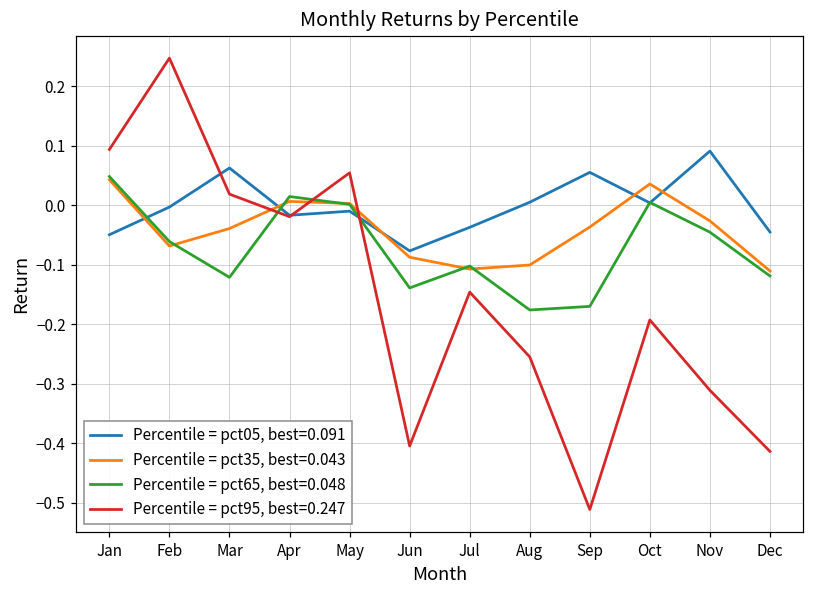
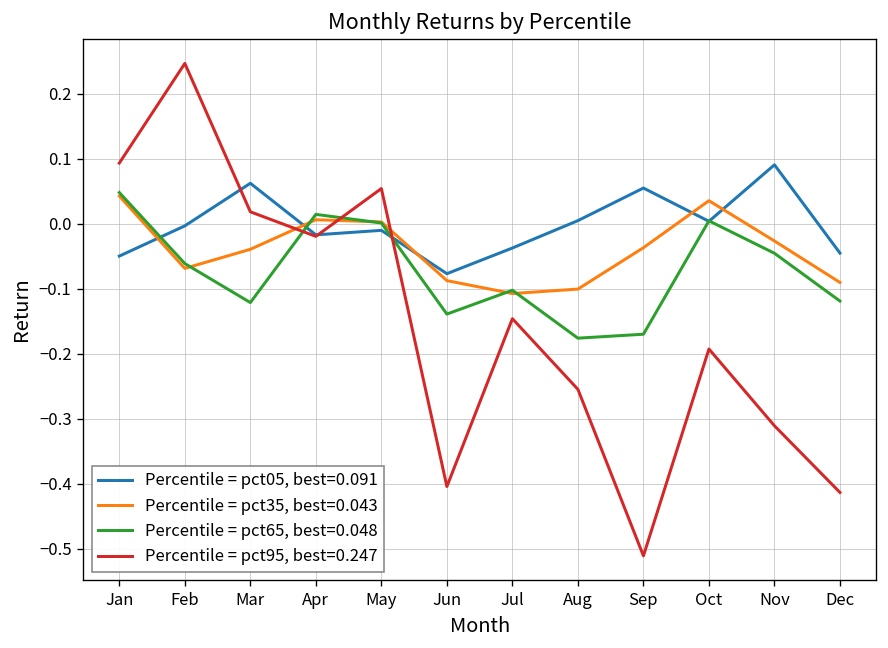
Percentile = pct35, best=0.043, Dec: -0.11 -> -0.09
